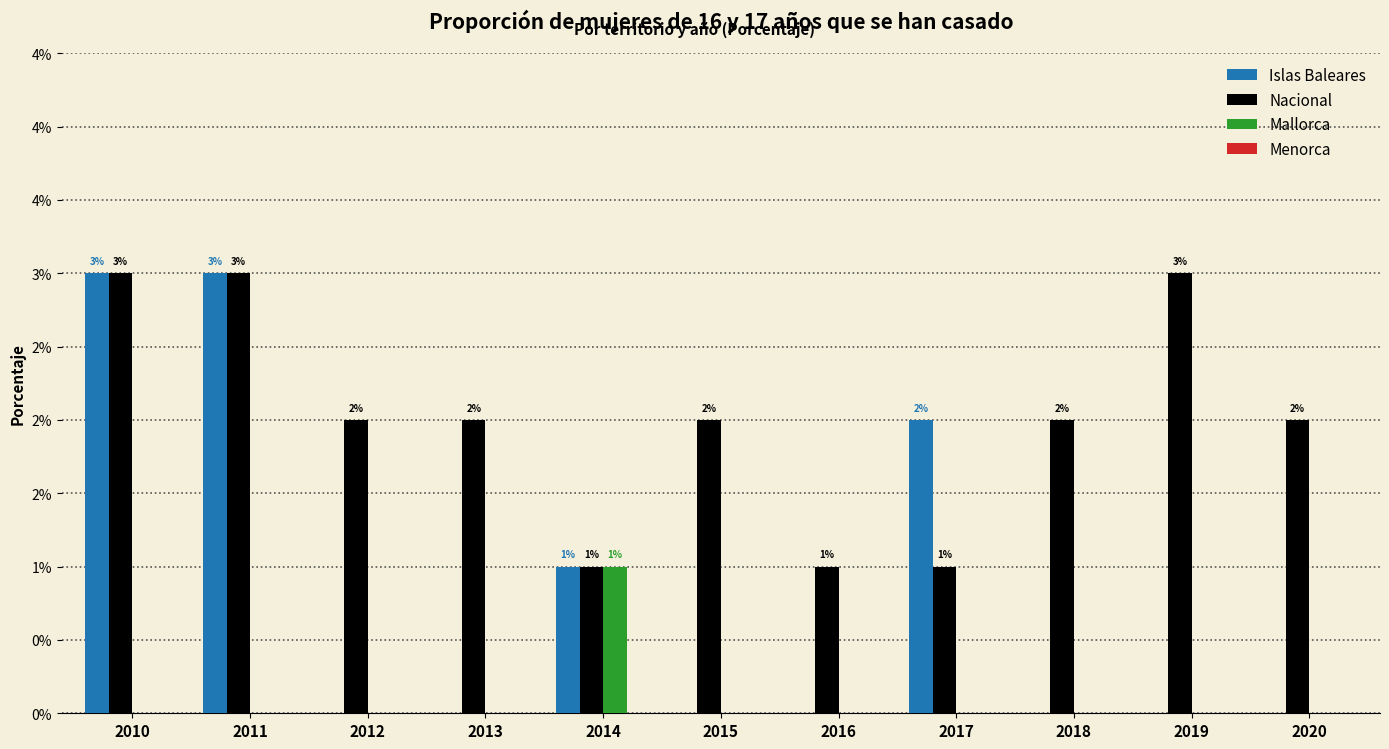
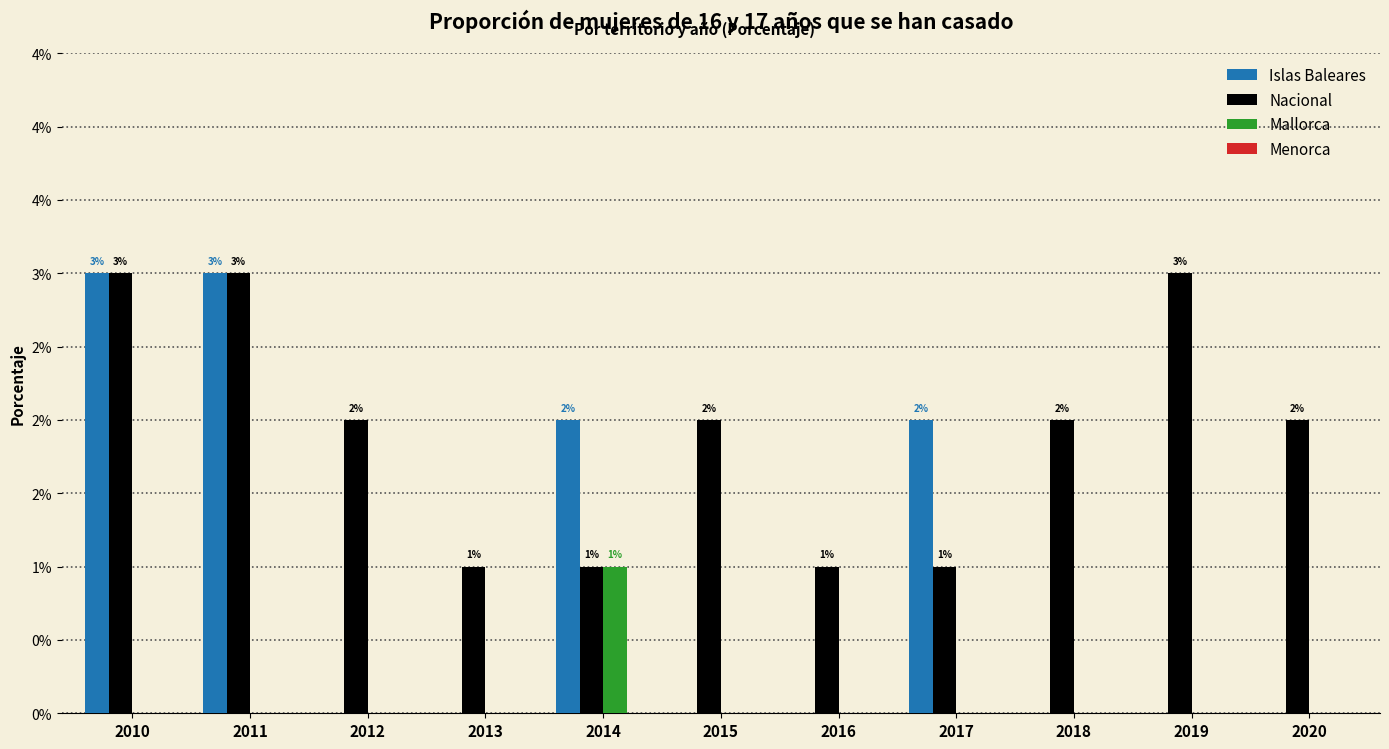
Nacional, 2013: 2% -> 1%
Islas Baleares, 2014: 1% -> 2%
